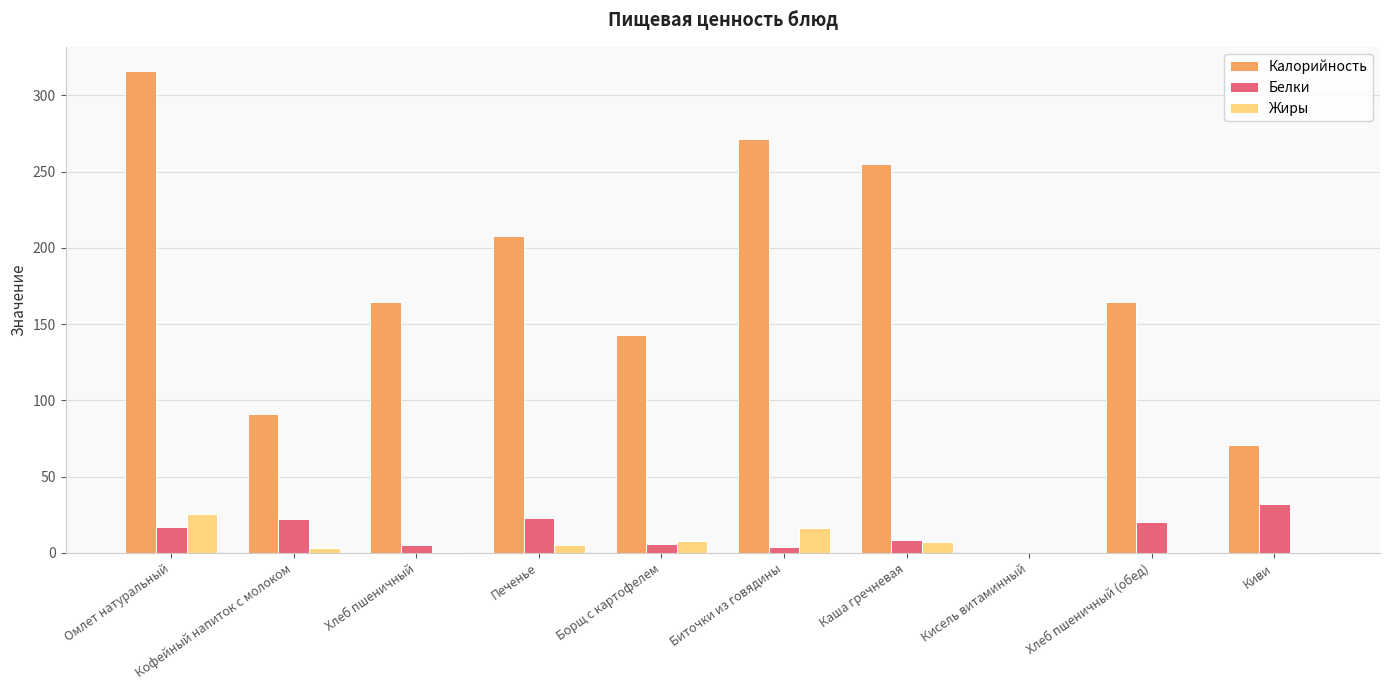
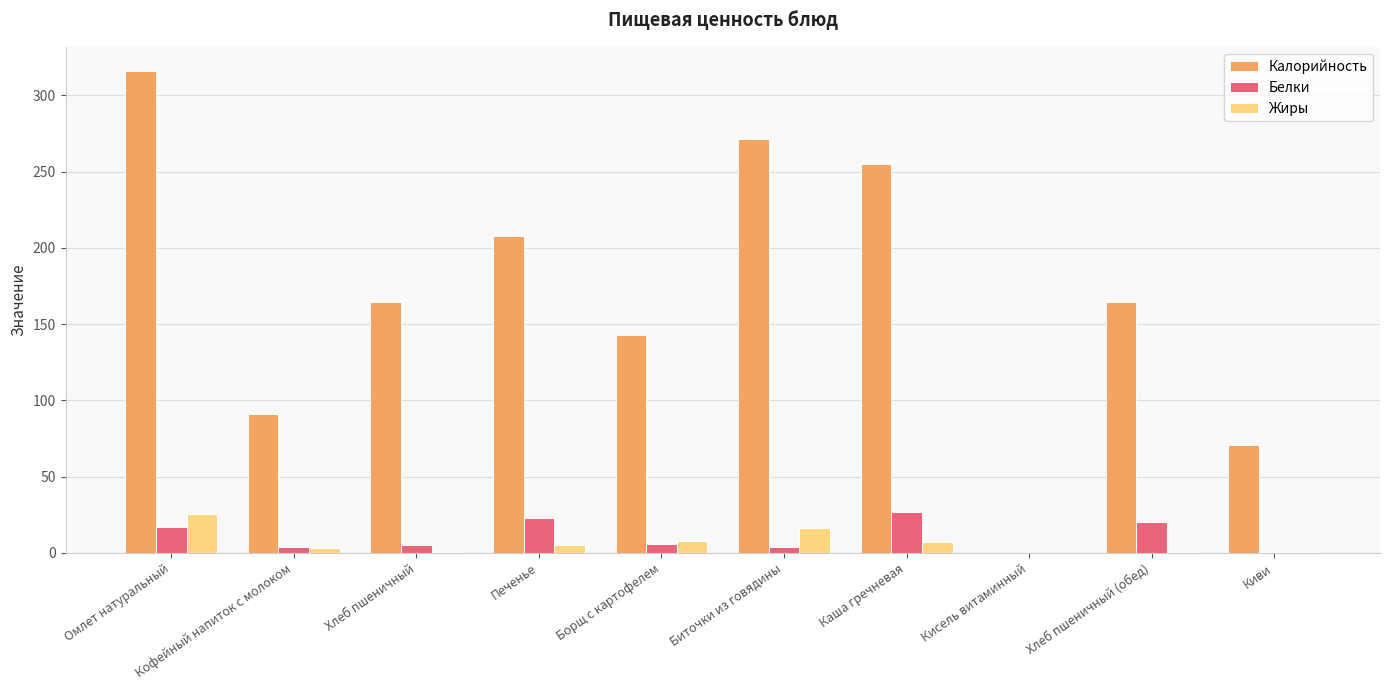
Белки, Кофейный напиток с молоком: 22 -> 4
Белки, Каша гречневая: 9 -> 27
Белки, Киви: 32 -> 1
